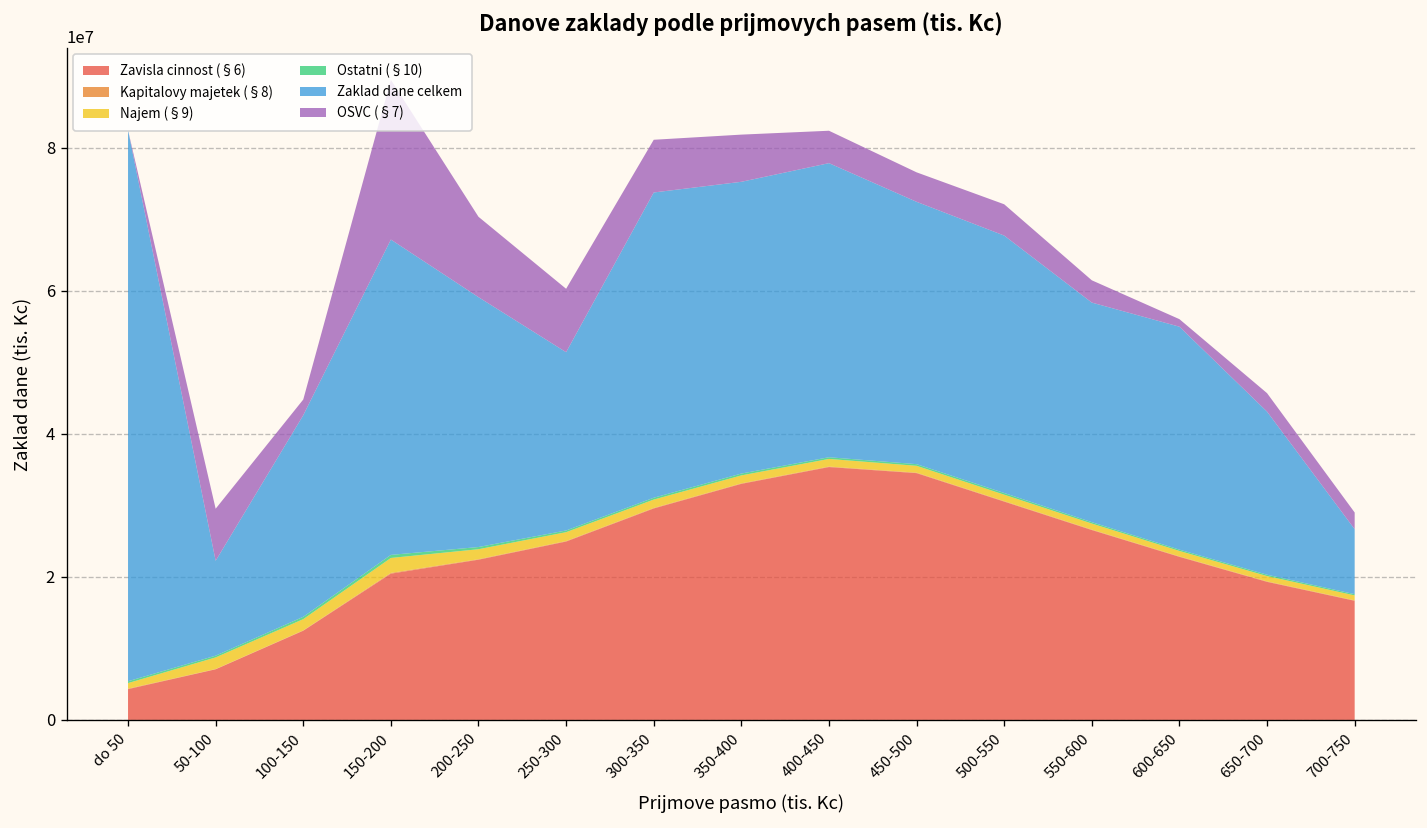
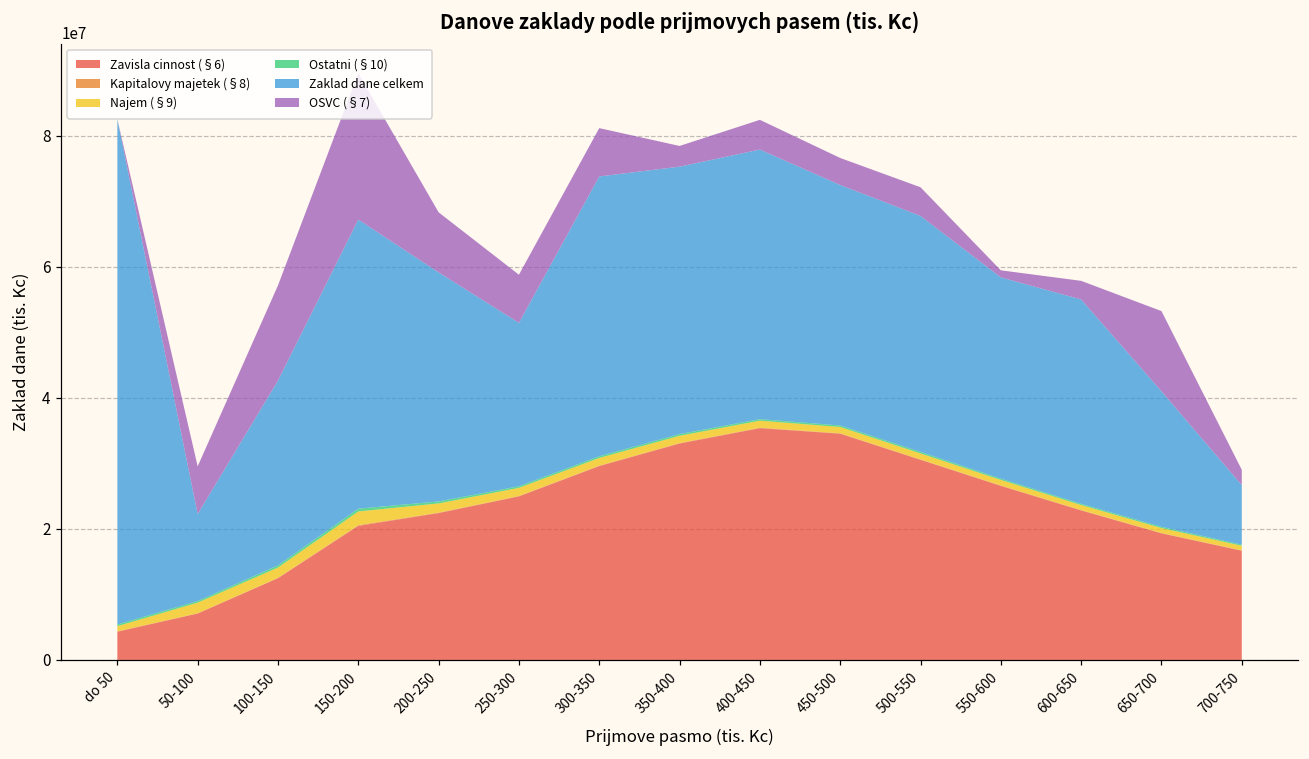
OSVC (§7), 100-150: 2000000 -> 15000000
OSVC (§7), 200-250: 11000000 -> 9000000
OSVC (§7), 250-300: 9000000 -> 7000000
OSVC (§7), 350-400: 7000000 -> 3000000
OSVC (§7), 550-600: 3000000 -> 1000000
OSVC (§7), 600-650: 1000000 -> 3000000
Zaklad dane celkem, 650-700: 23000000 -> 21000000
OSVC (§7), 650-700: 3000000 -> 12000000
